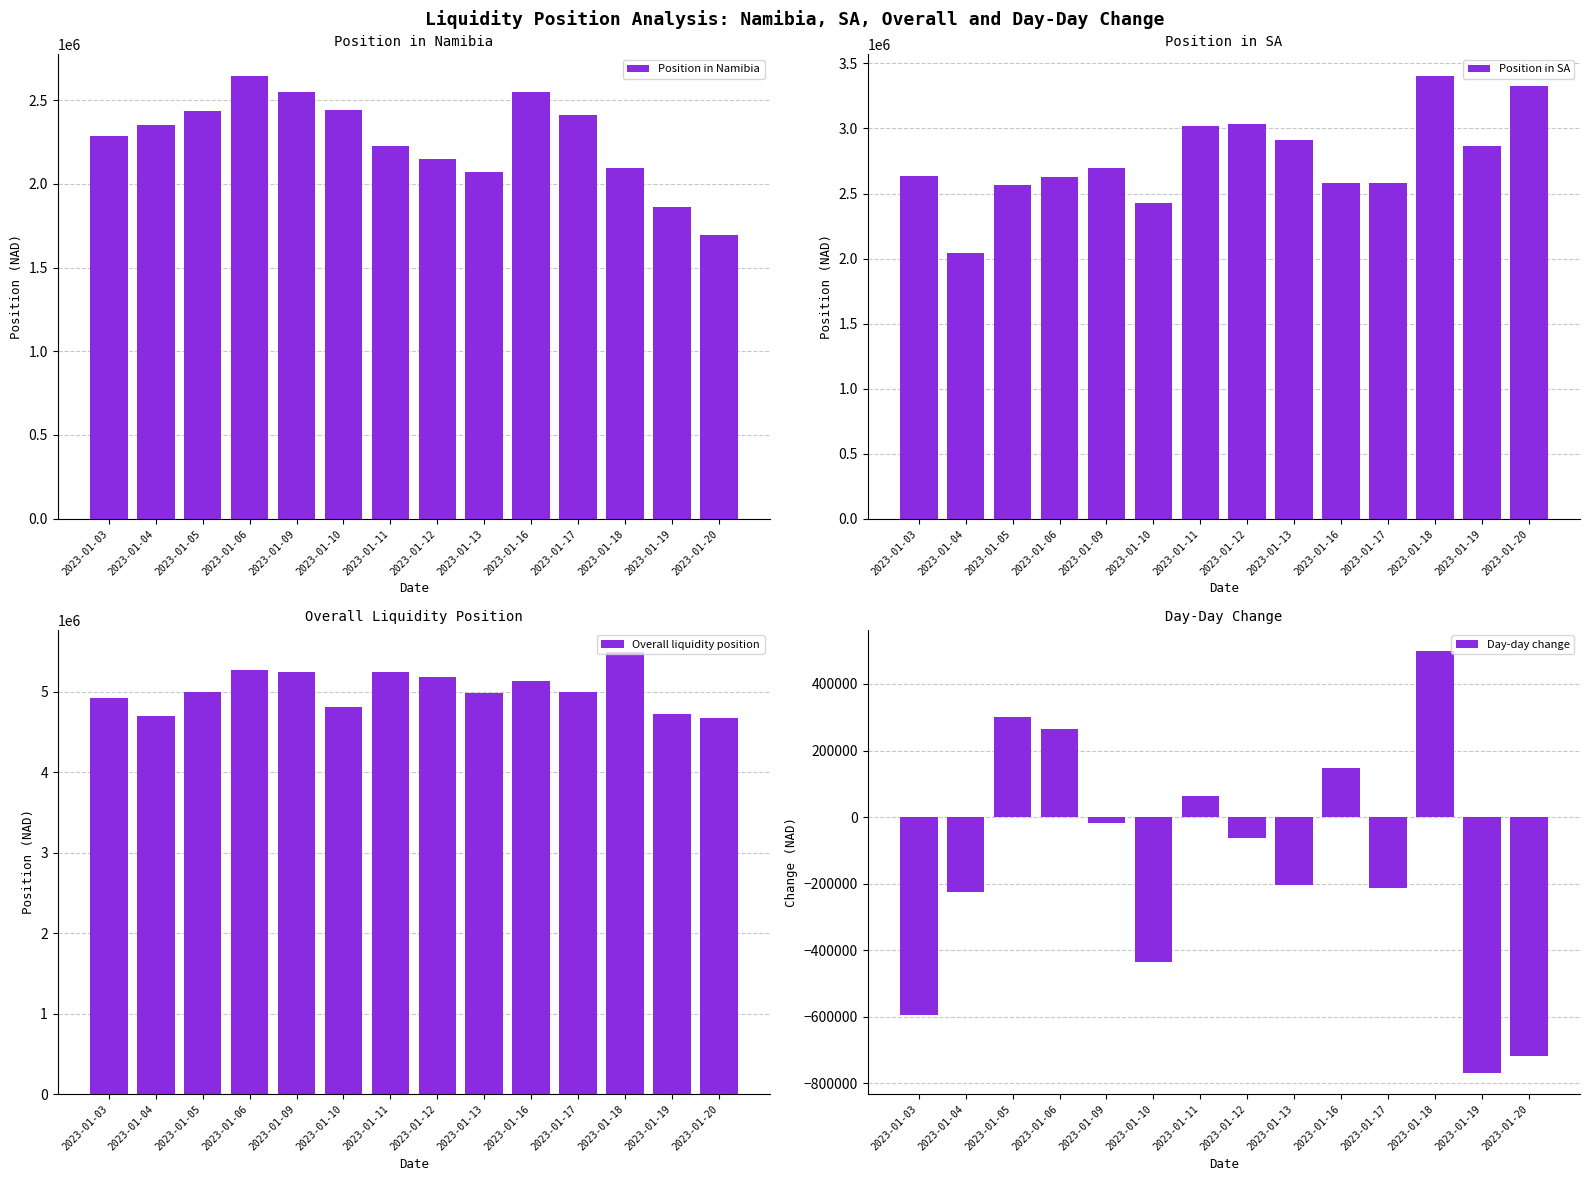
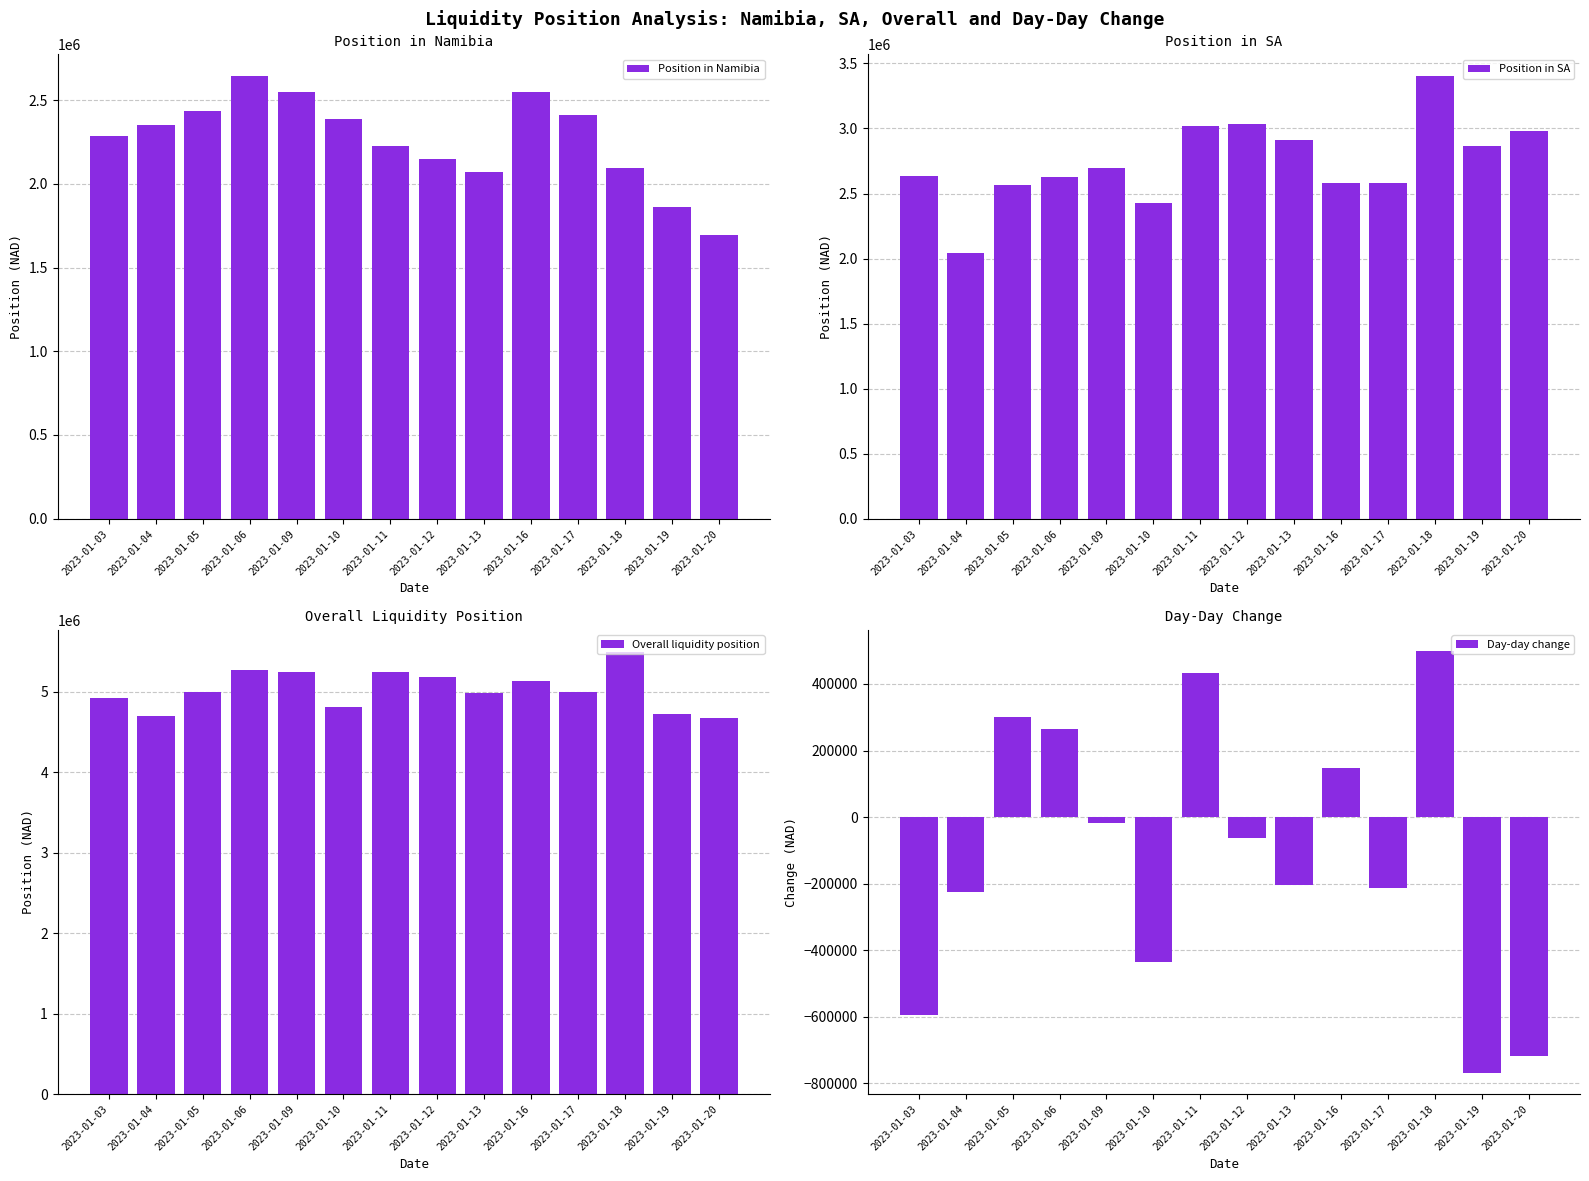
Position in Namibia, 2023-01-10: 2440000 -> 2390000
Position in SA, 2023-01-20: 3330000 -> 2980000
Day-Day Change, 2023-01-11: 60000 -> 430000
